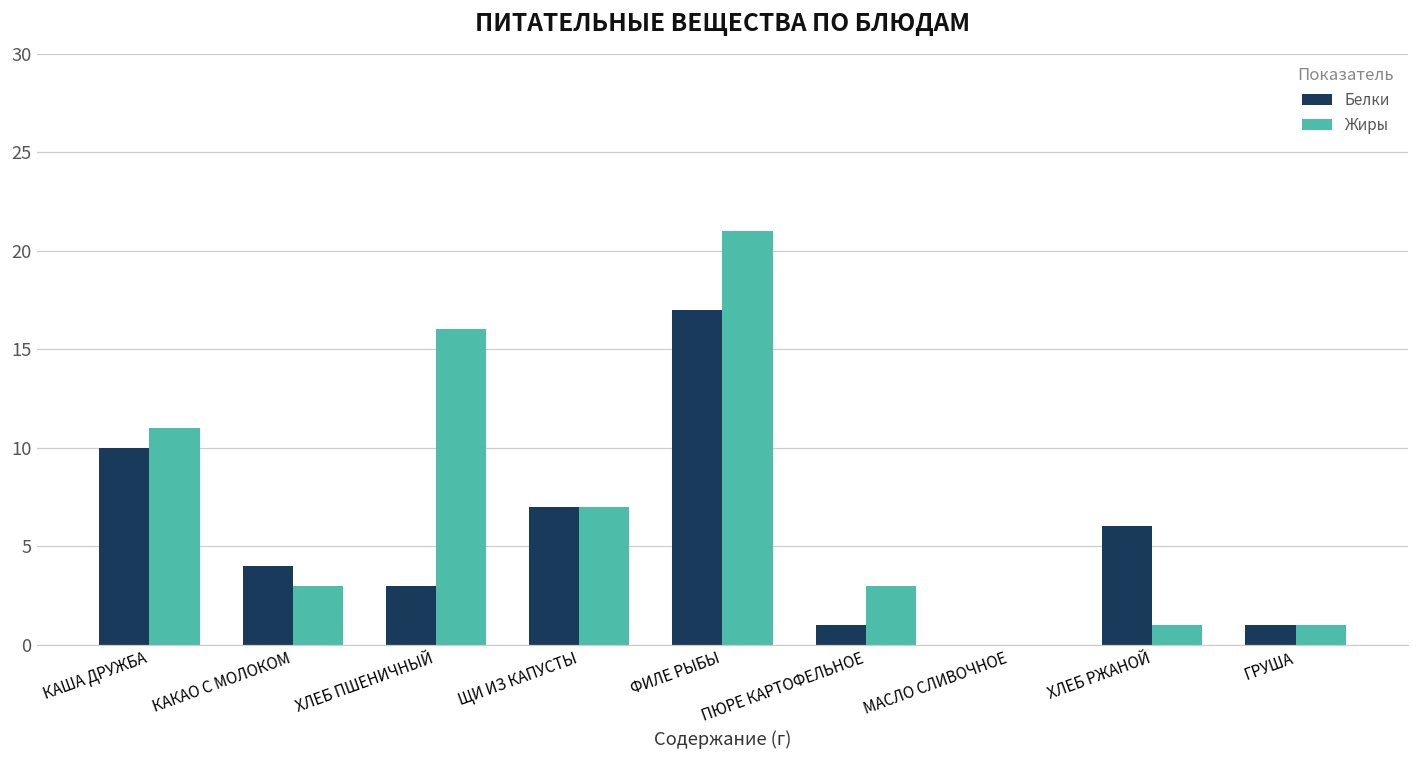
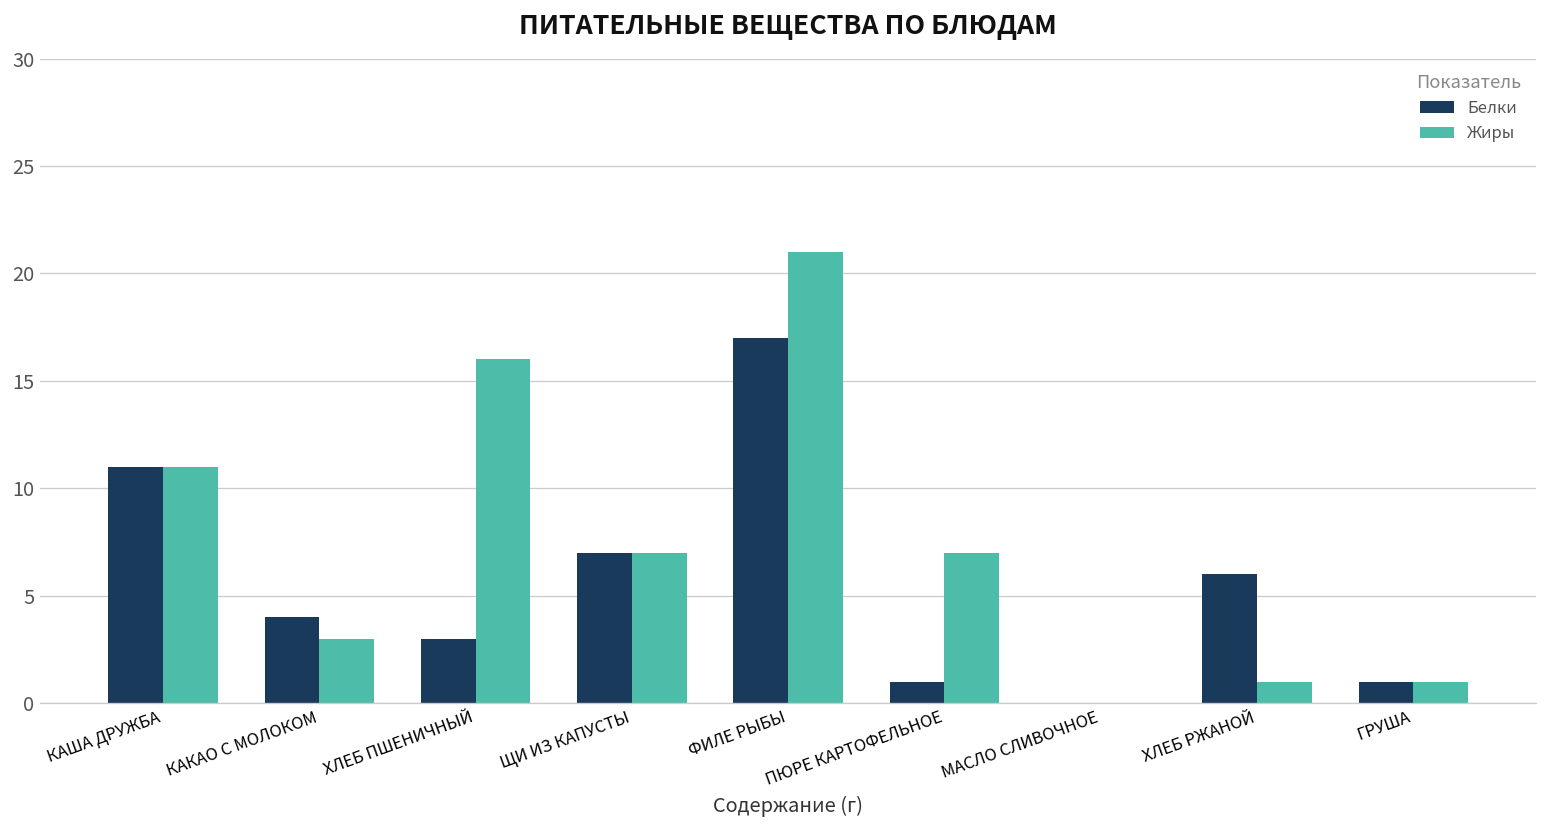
Белки, КАША ДРУЖБА: 10 -> 11
Жиры, ПЮРЕ КАРТОФЕЛЬНОЕ: 3 -> 7
